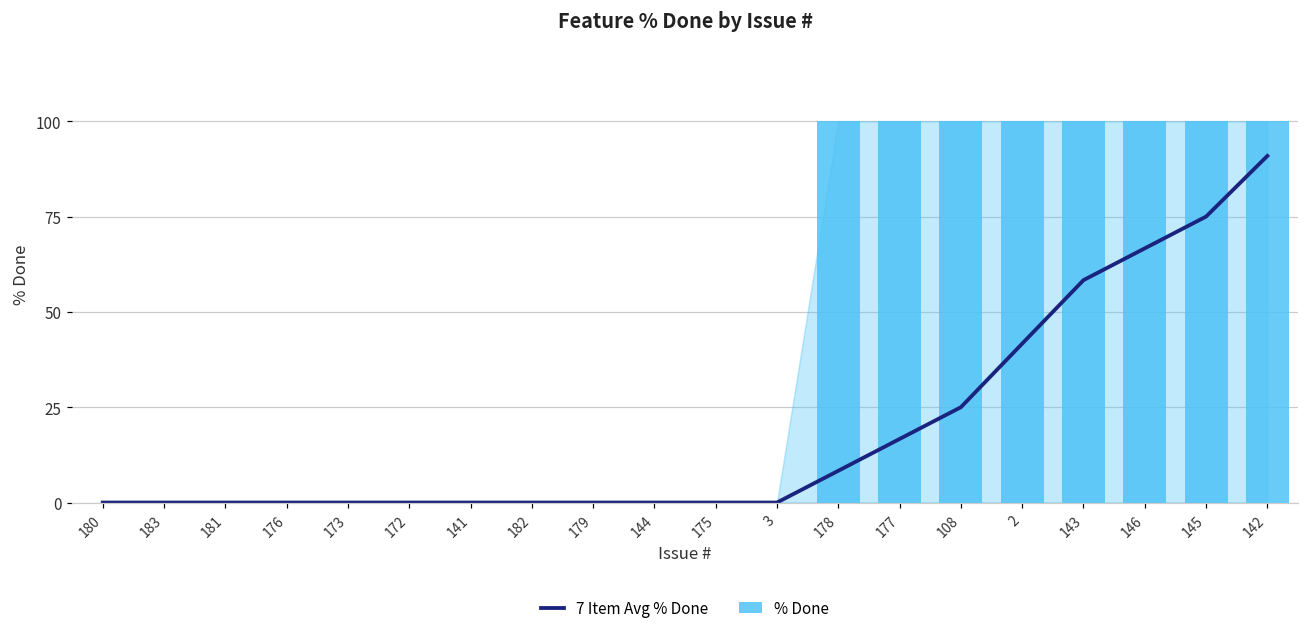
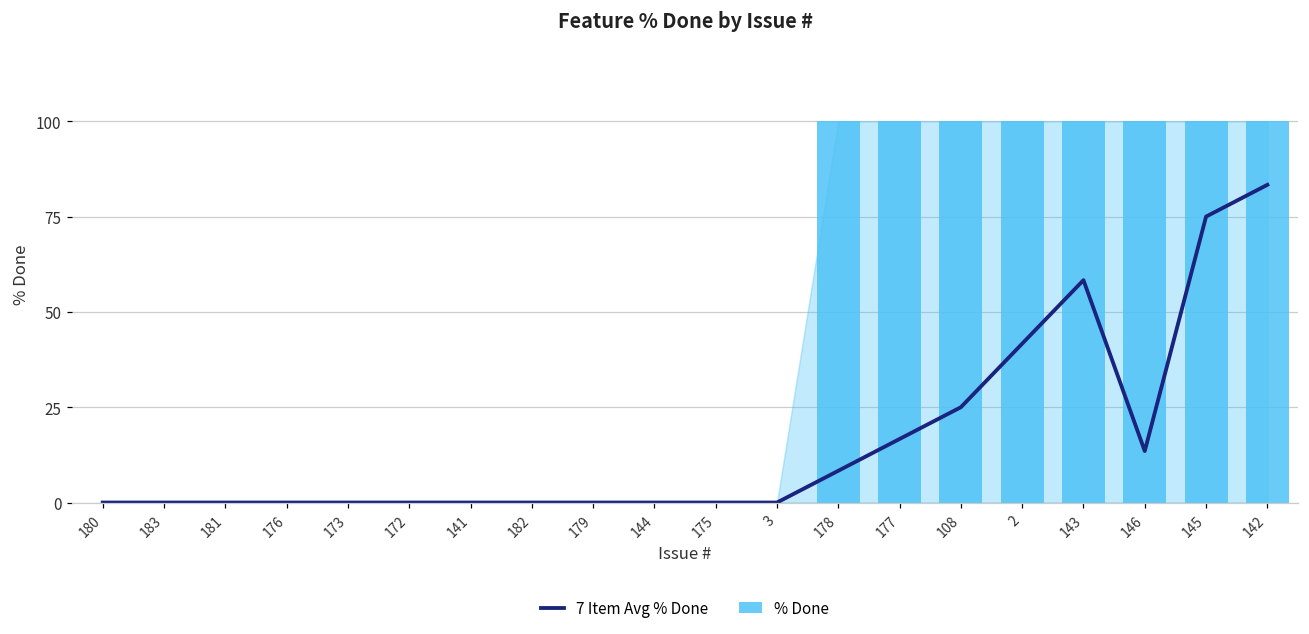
7 Item Avg % Done, 146: 67 -> 14
7 Item Avg % Done, 142: 91 -> 83
